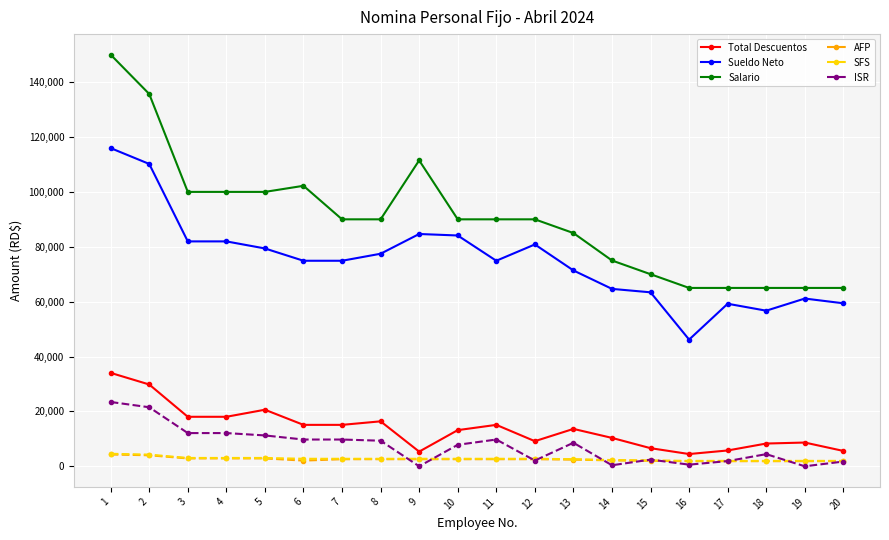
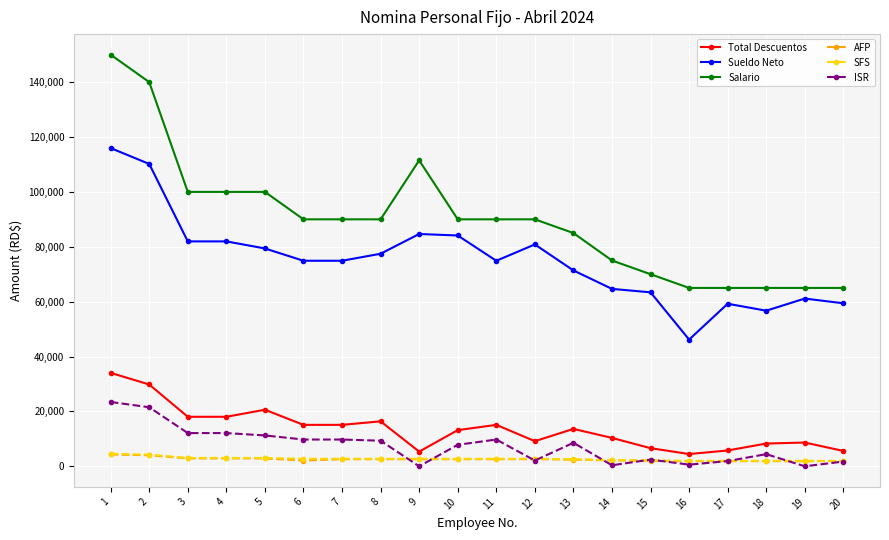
Salario, 2: 136,000 -> 140,000
Salario, 6: 102,000 -> 90,000
